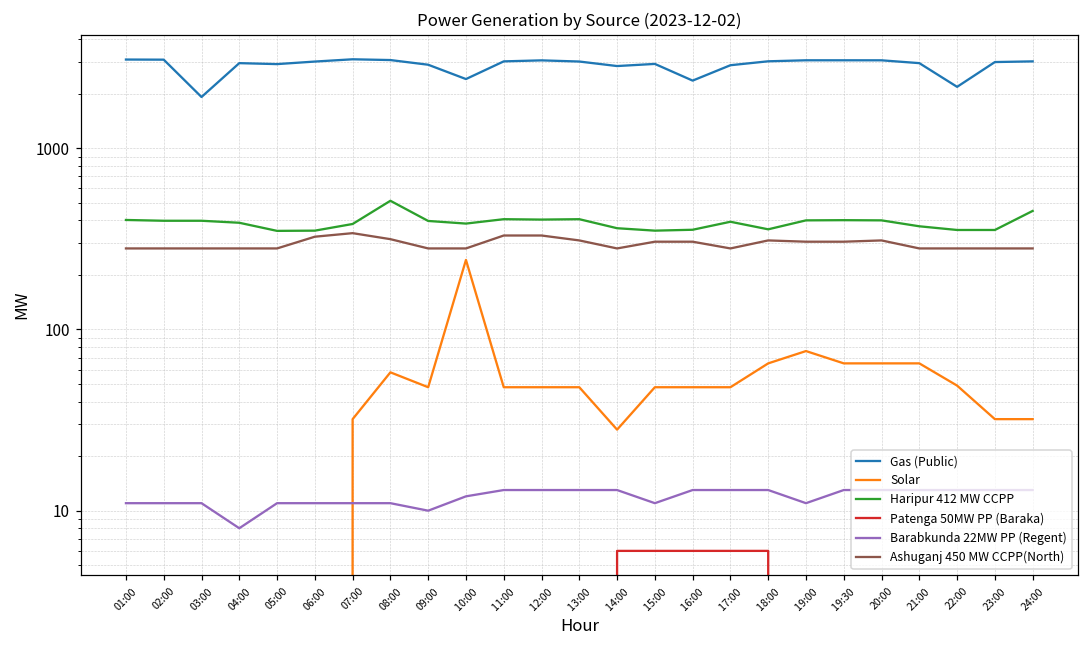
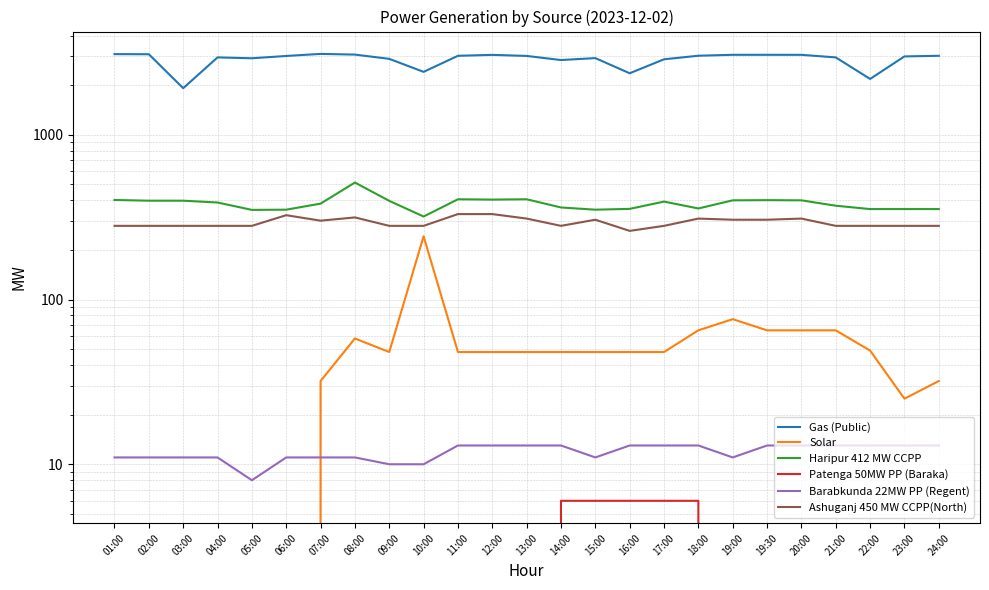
Barabkunda 22MW PP (Regent), 04:00: 8 -> 11
Barabkunda 22MW PP (Regent), 05:00: 11 -> 8
Ashuganj 450 MW CCPP(North), 07:00: 340 -> 300
Haripur 412 MW CCPP, 10:00: 380 -> 320
Barabkunda 22MW PP (Regent), 10:00: 12 -> 10
Solar, 14:00: 28 -> 48
Ashuganj 450 MW CCPP(North), 16:00: 310 -> 260
Solar, 23:00: 32 -> 25
Haripur 412 MW CCPP, 24:00: 450 -> 350
